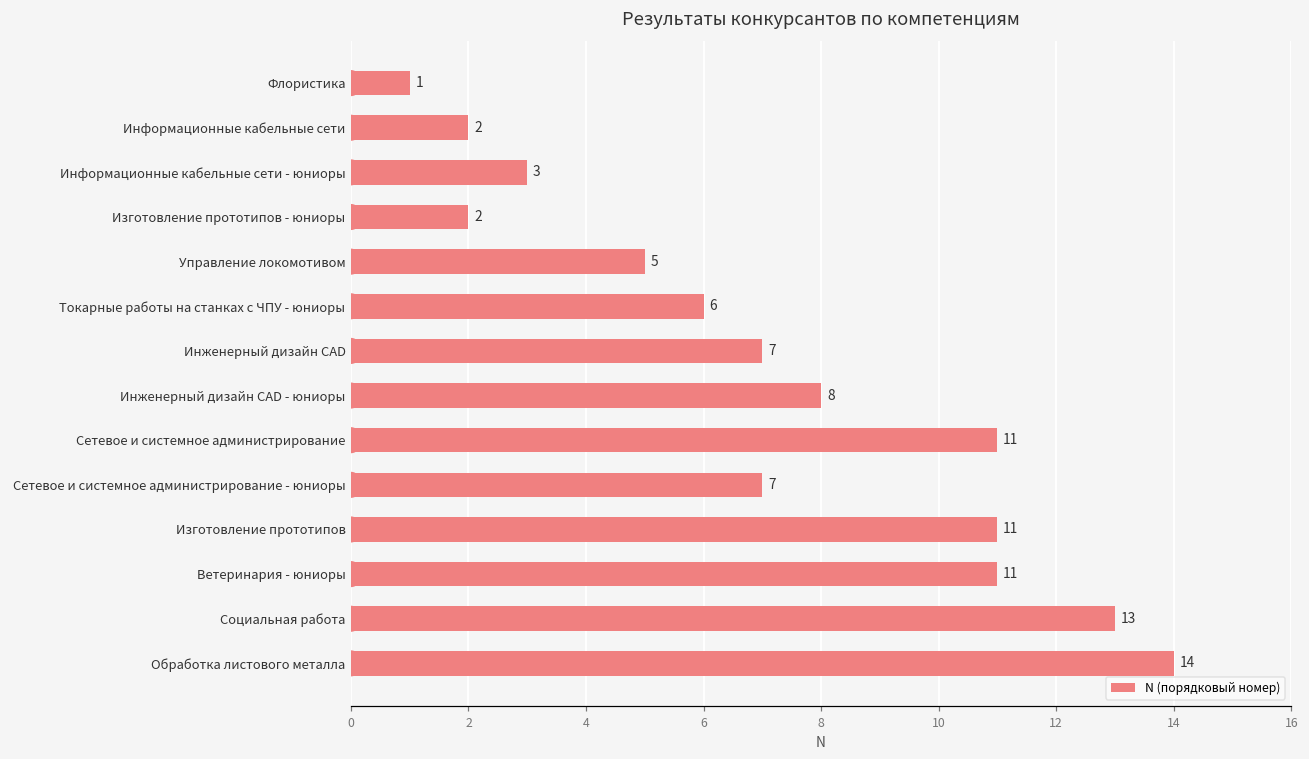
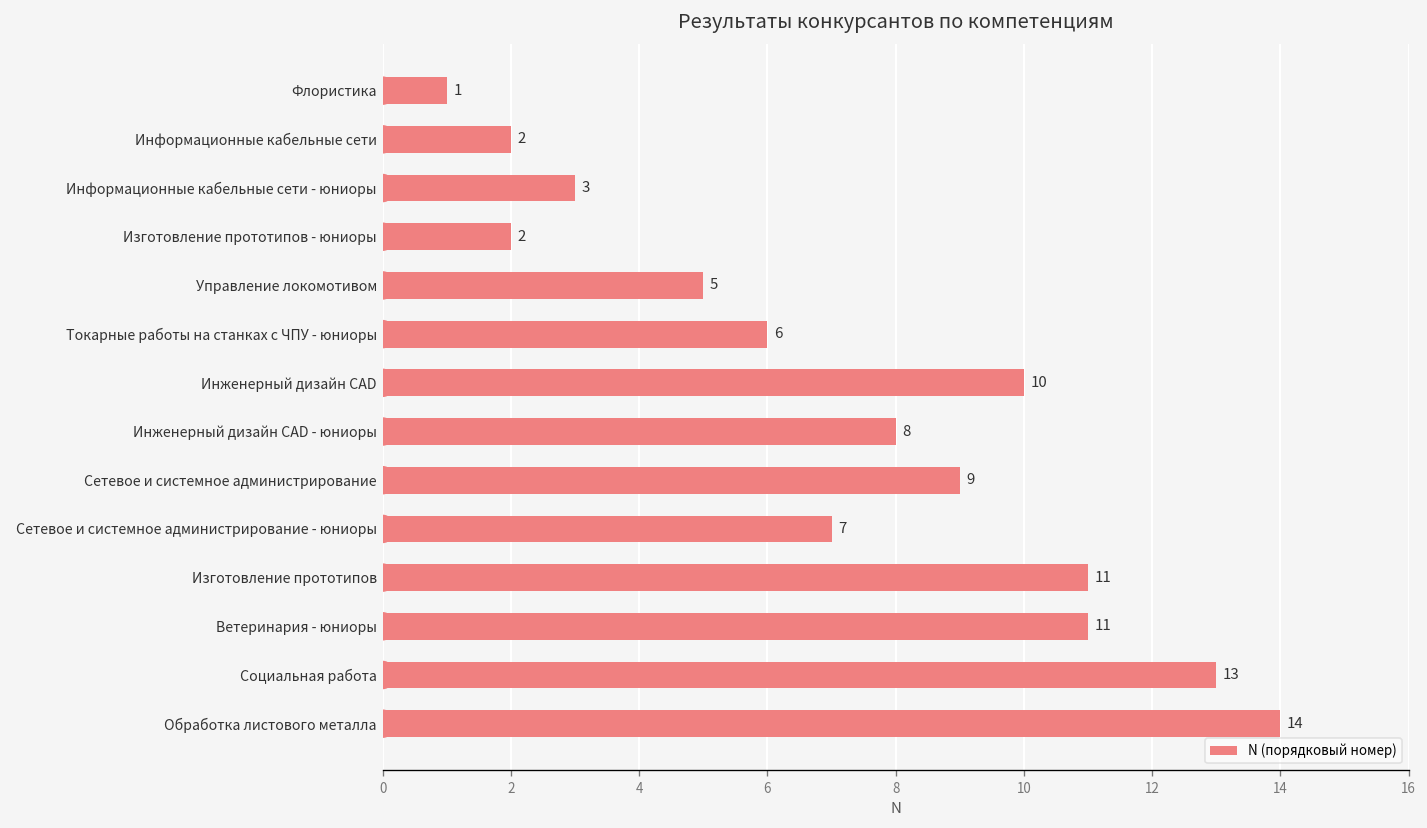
Инженерный дизайн CAD: 7 -> 10
Сетевое и системное администрирование: 11 -> 9
